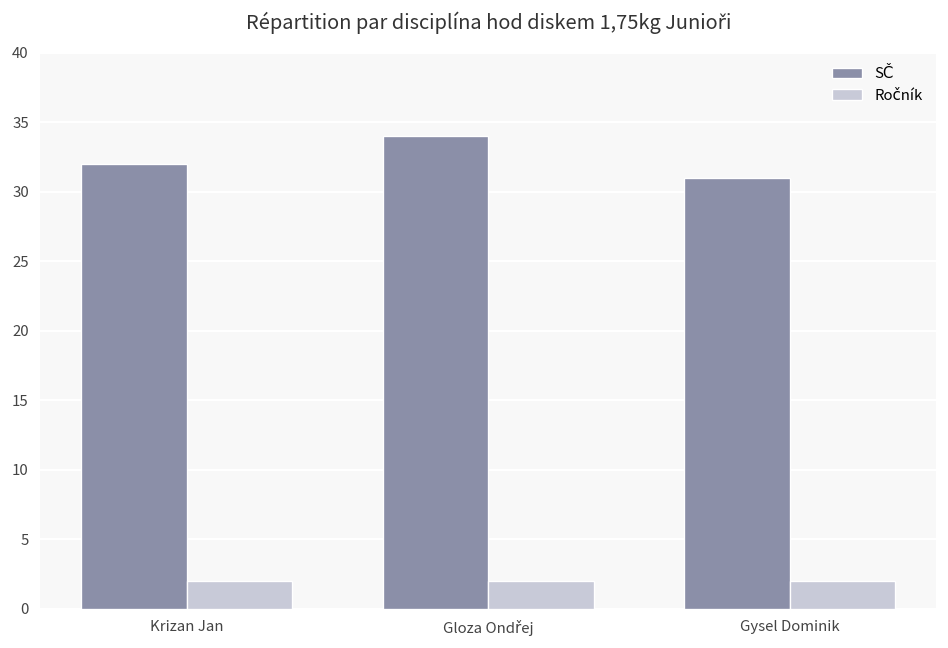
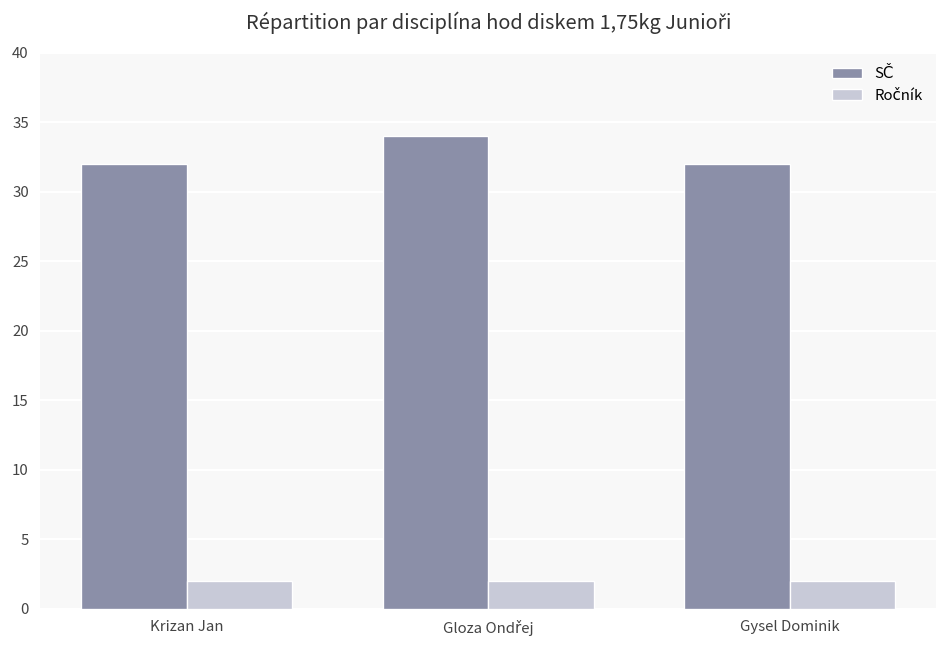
SČ, Gysel Dominik: 31 -> 32
